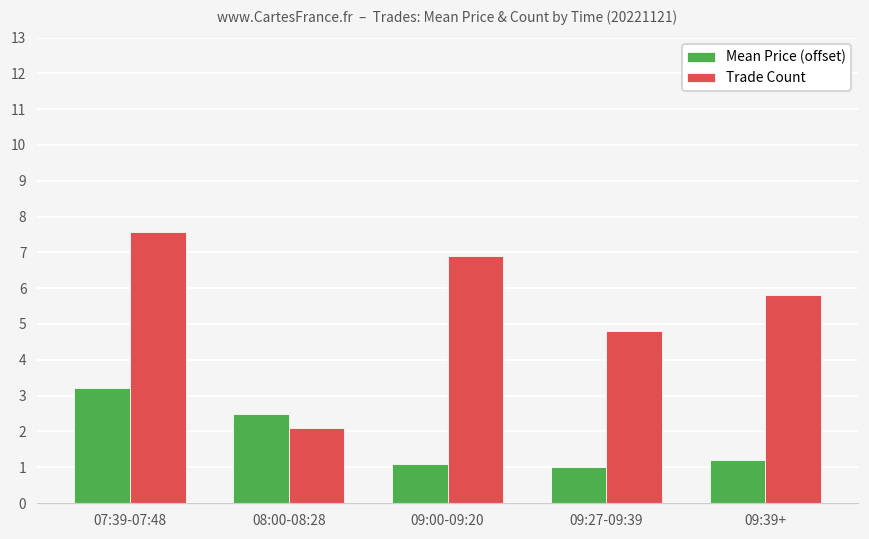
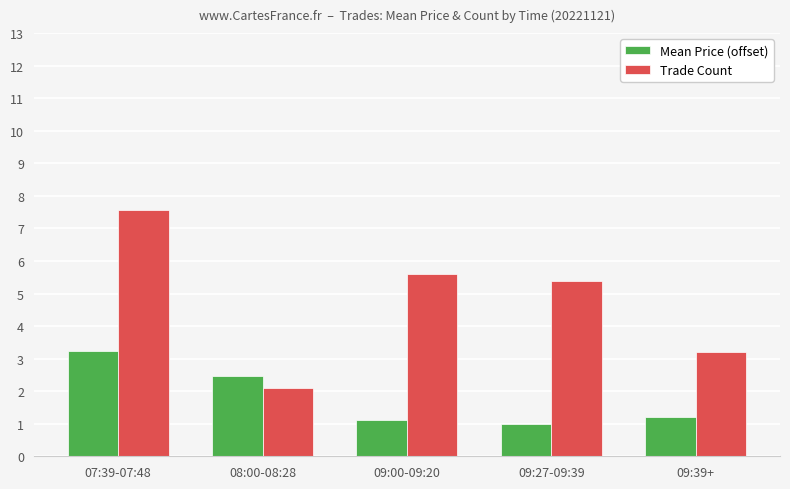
Trade Count, 09:00-09:20: 6.9 -> 5.6
Trade Count, 09:27-09:39: 4.8 -> 5.4
Trade Count, 09:39+: 5.8 -> 3.2
